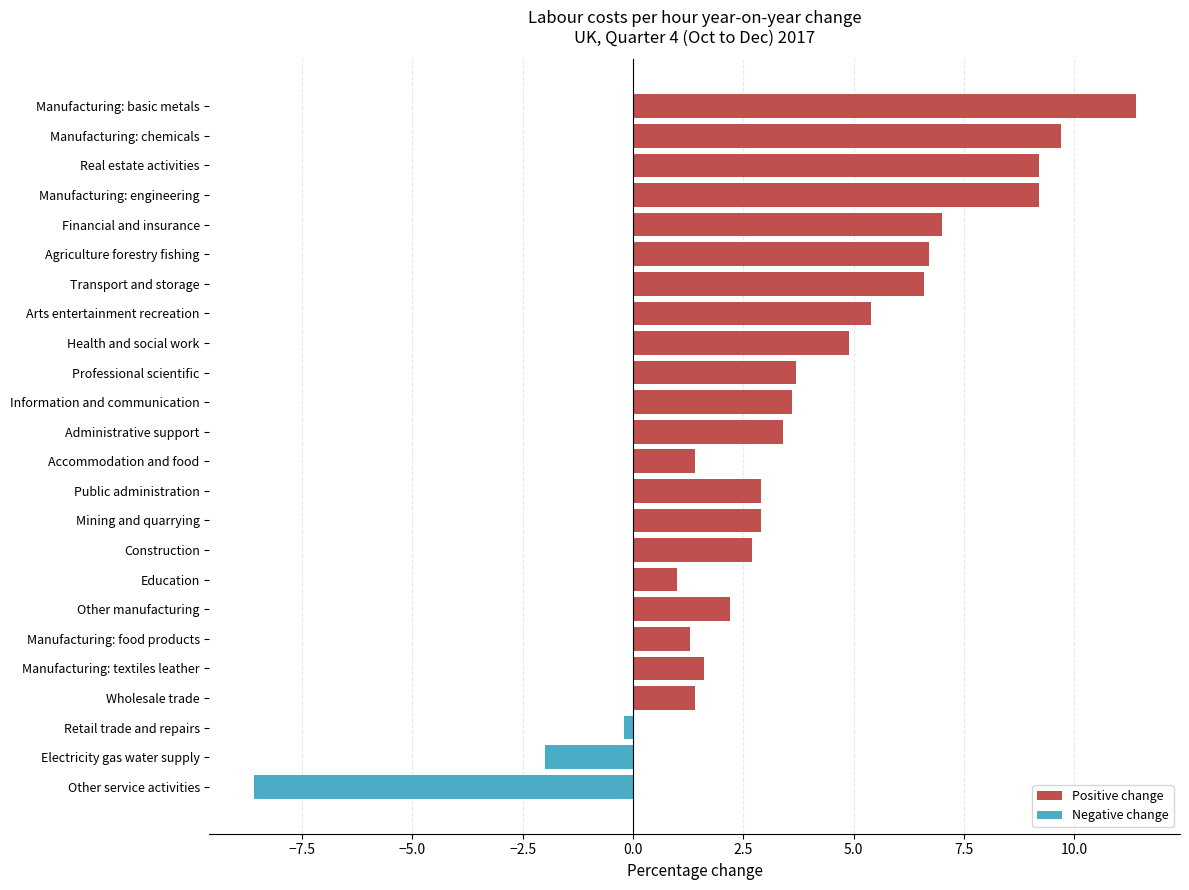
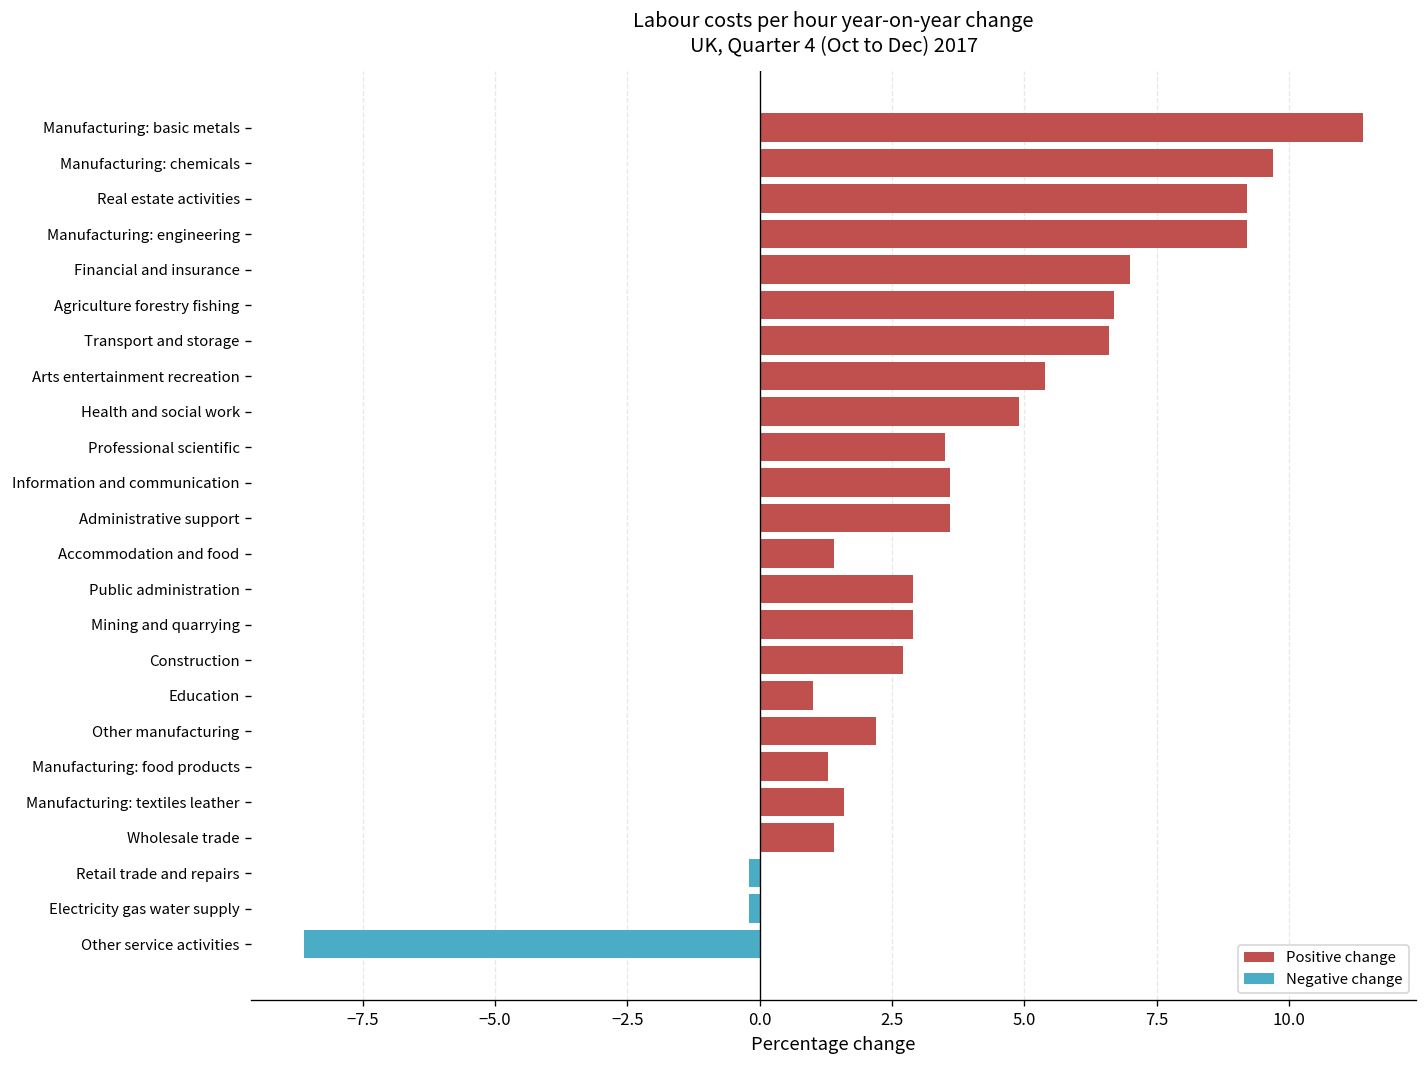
Positive change, Professional scientific: 3.7 -> 3.5
Positive change, Administrative support: 3.4 -> 3.6
Negative change, Electricity gas water supply: -2.0 -> -0.2
